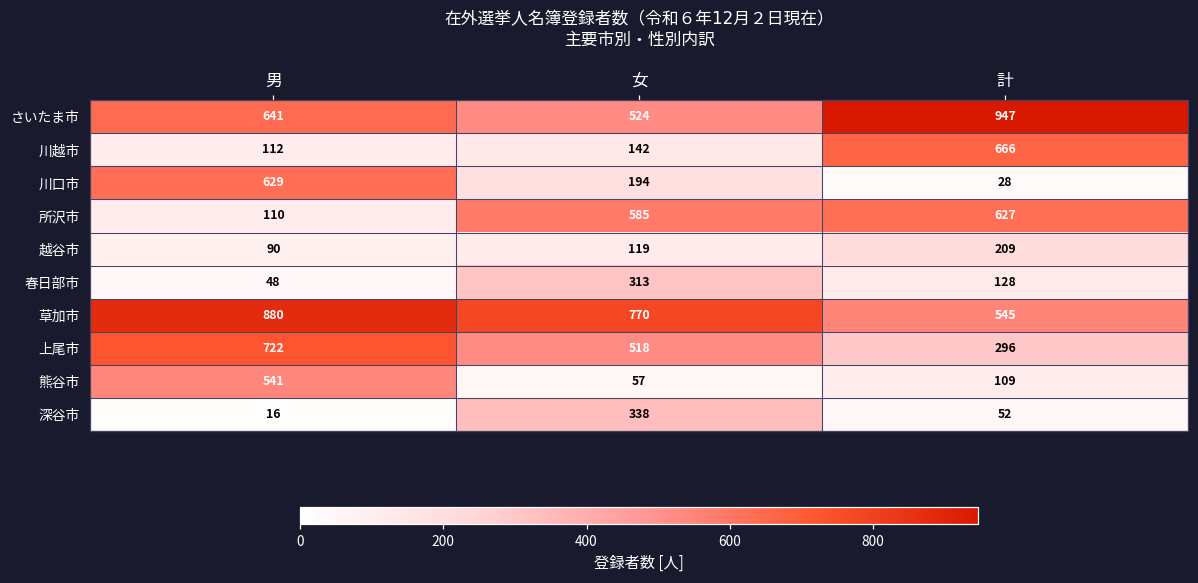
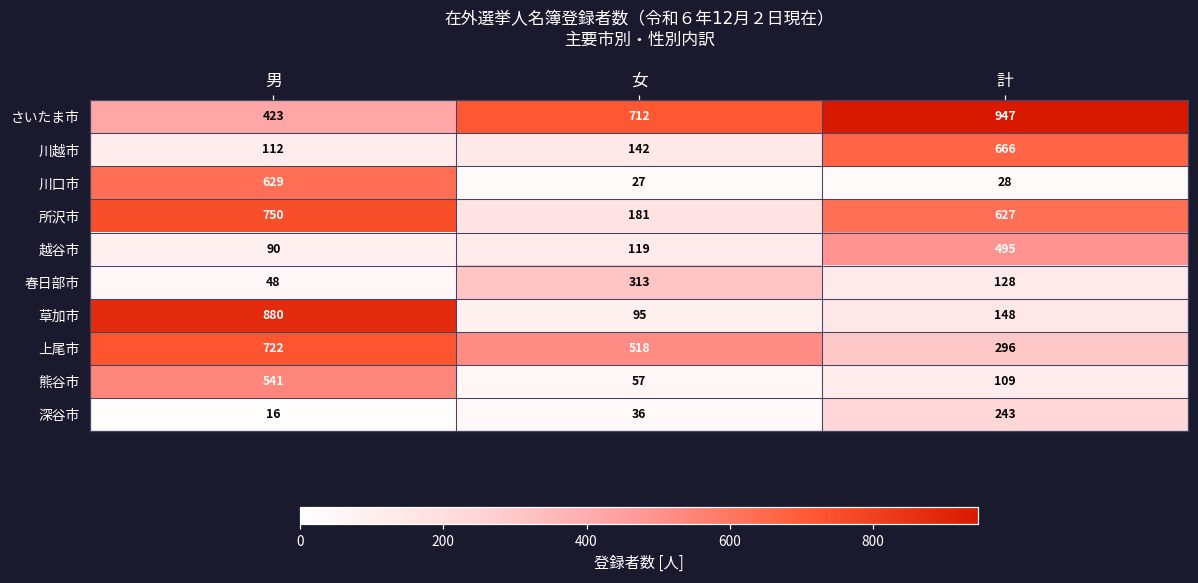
さいたま市, 男: 641 -> 423
さいたま市, 女: 524 -> 712
川口市, 女: 194 -> 27
所沢市, 男: 110 -> 750
所沢市, 女: 585 -> 181
越谷市, 計: 209 -> 495
草加市, 女: 770 -> 95
草加市, 計: 545 -> 148
深谷市, 女: 338 -> 36
深谷市, 計: 52 -> 243
